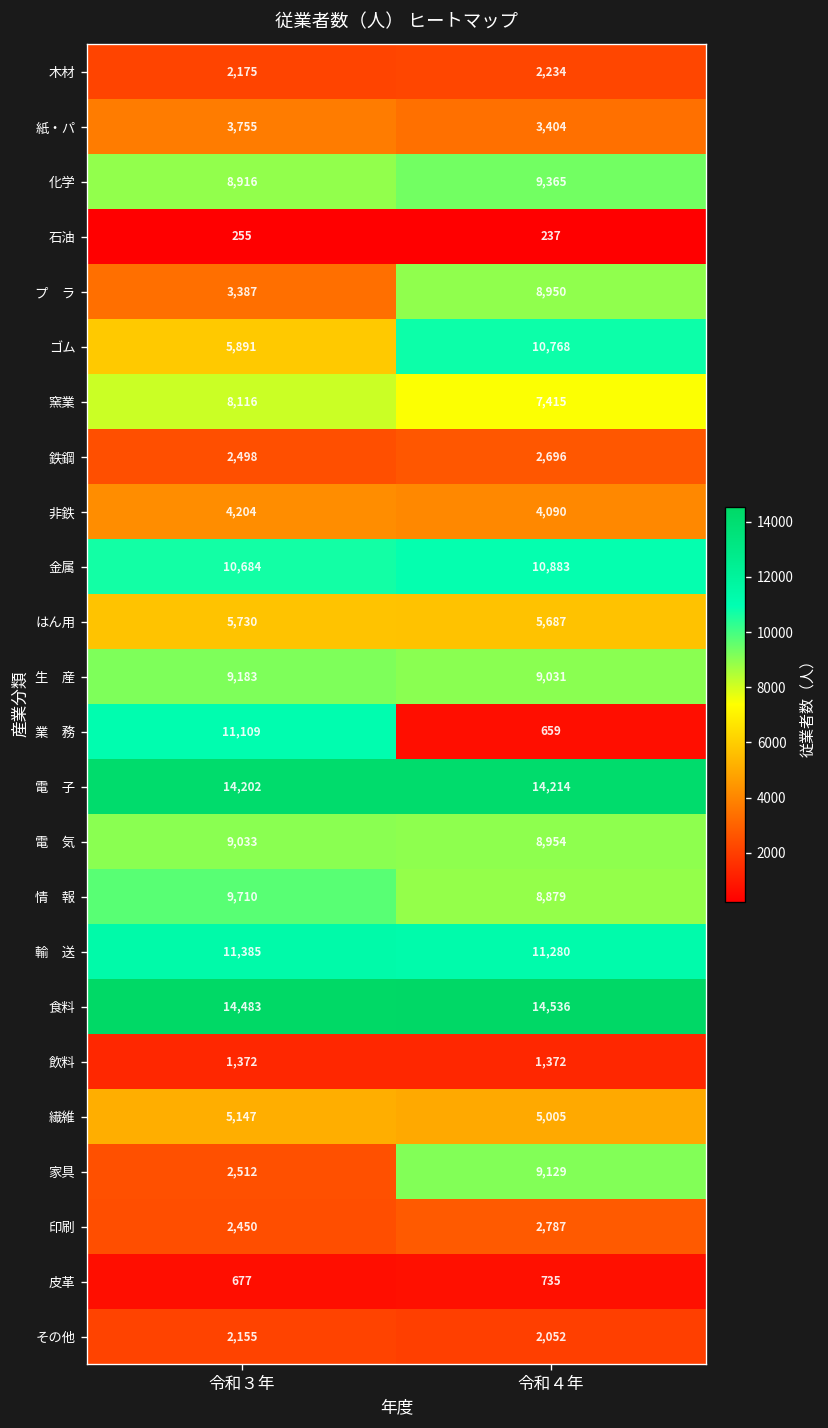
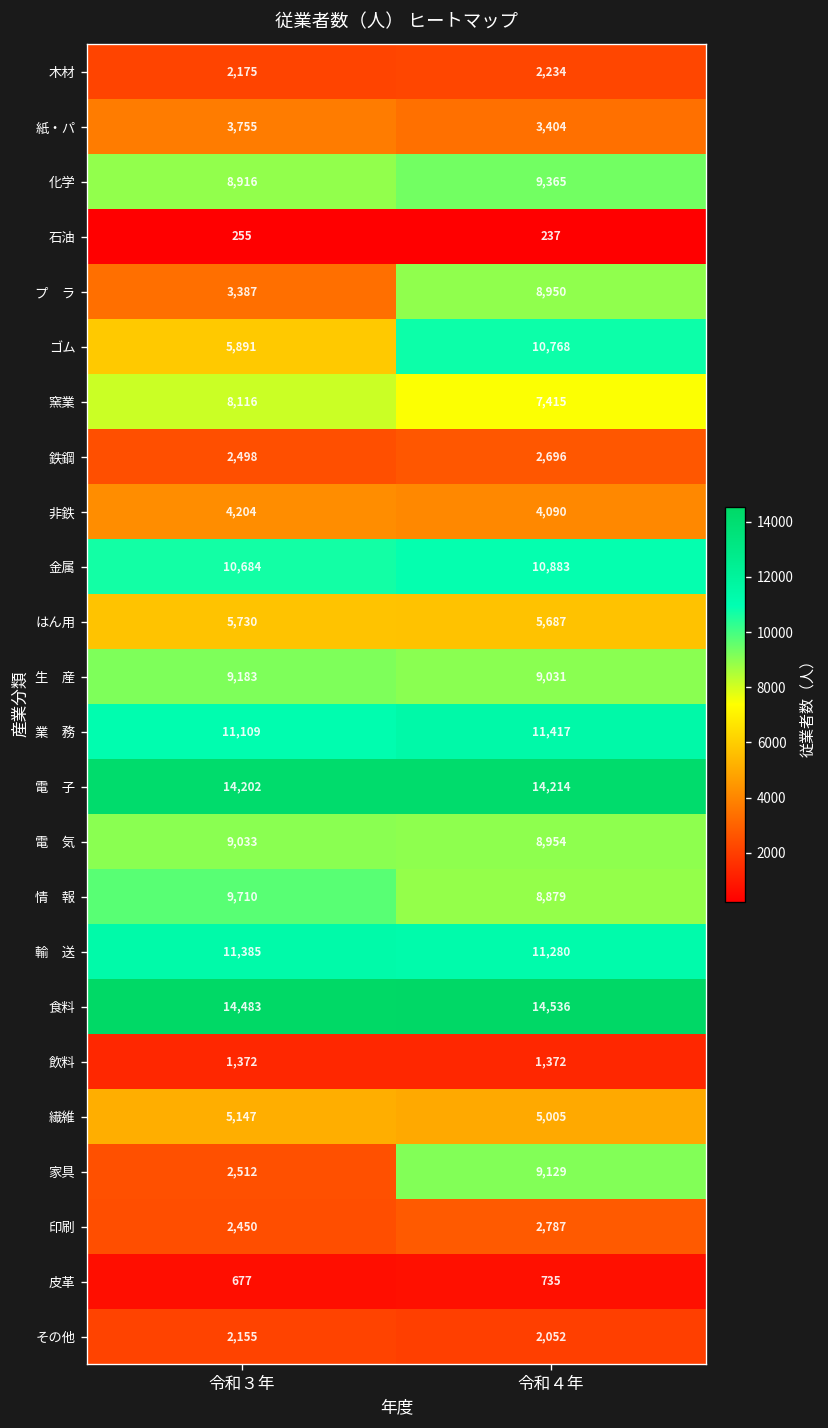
業 務, 令和４年: 659 -> 11,417
